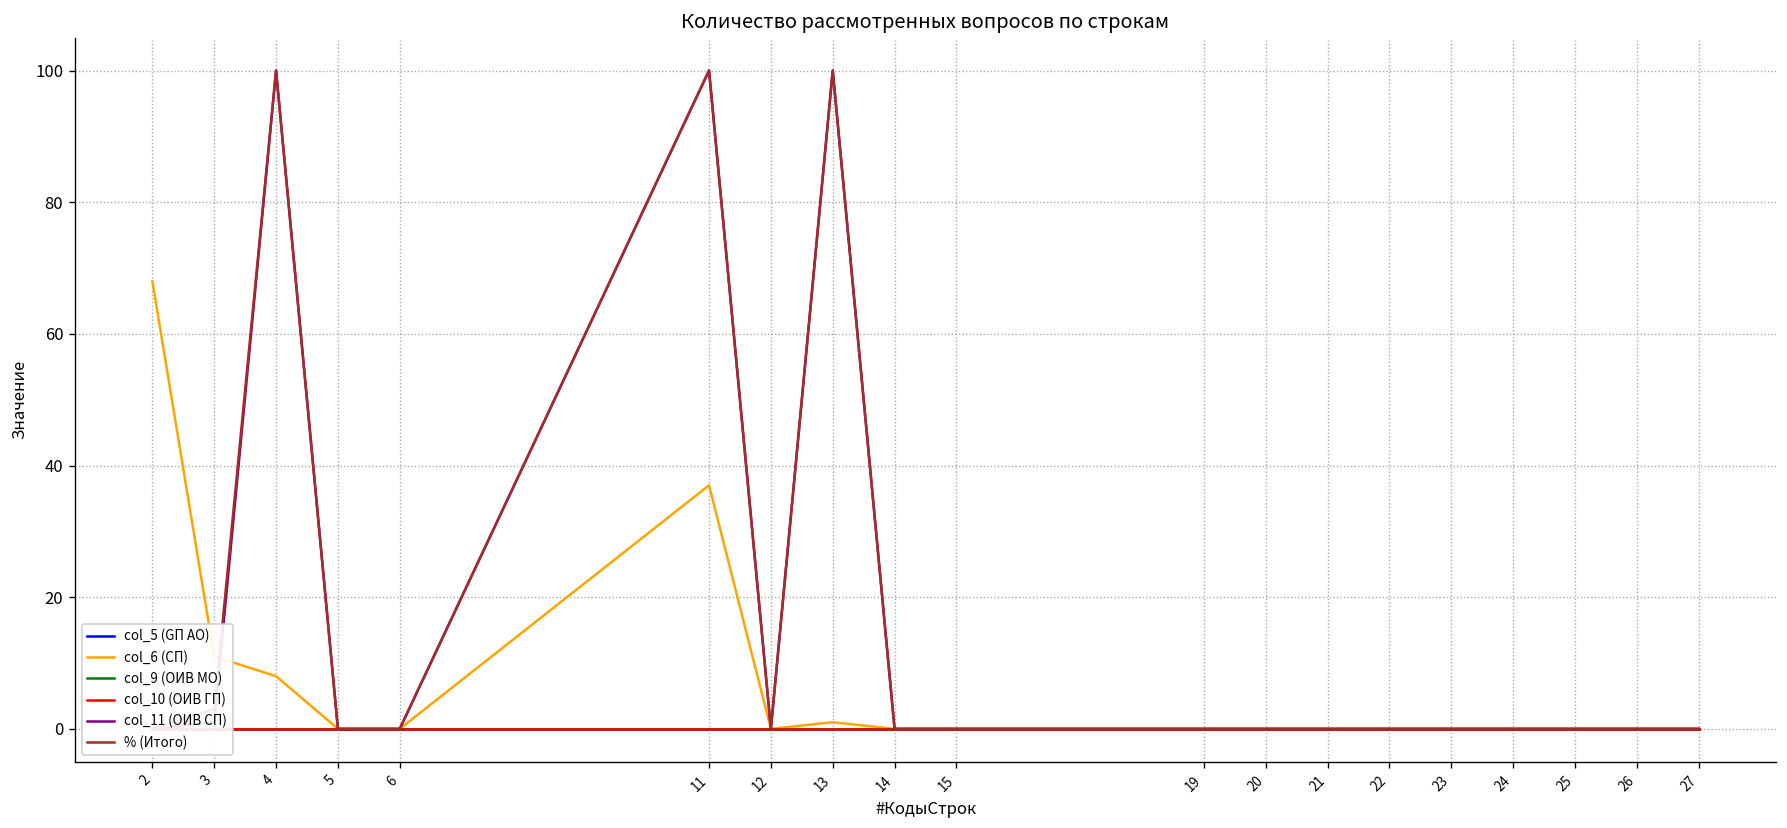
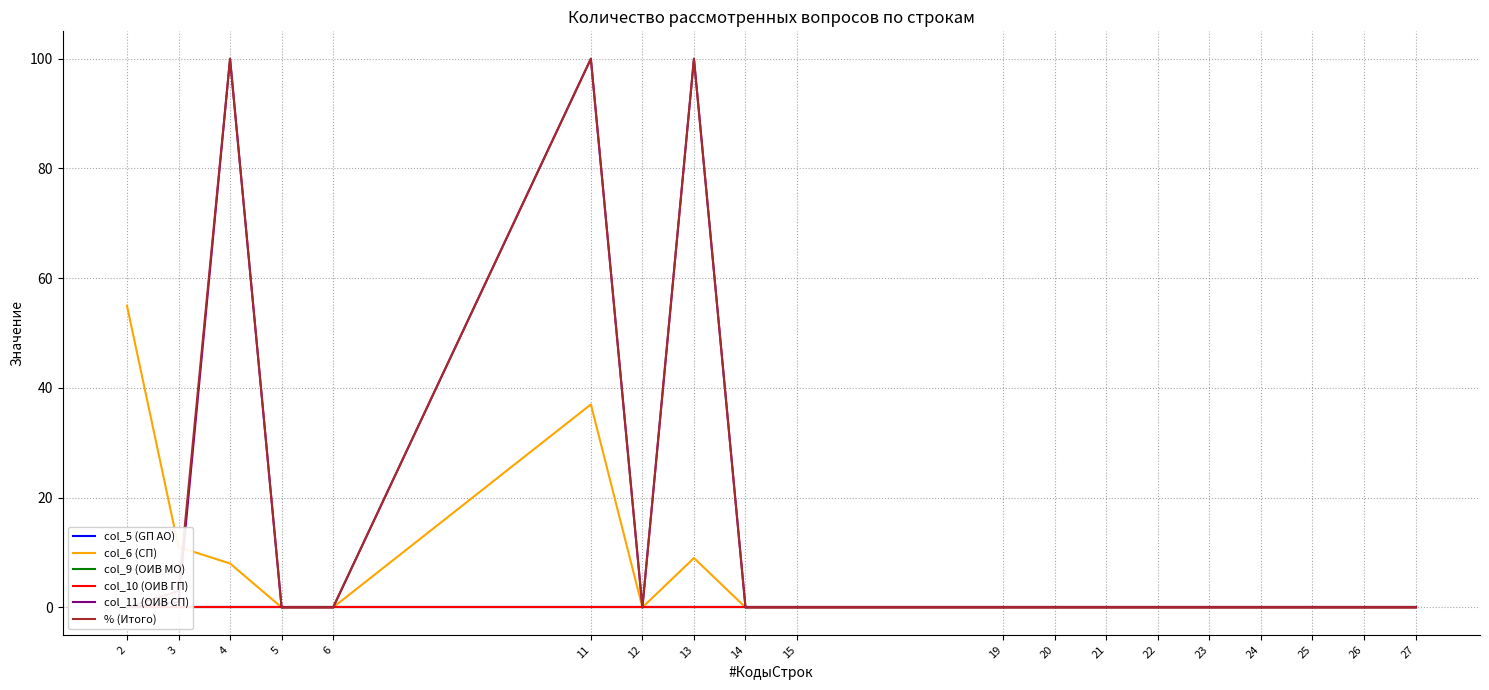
col_6 (СП), 2: 68 -> 55
col_6 (СП), 13: 1 -> 9
